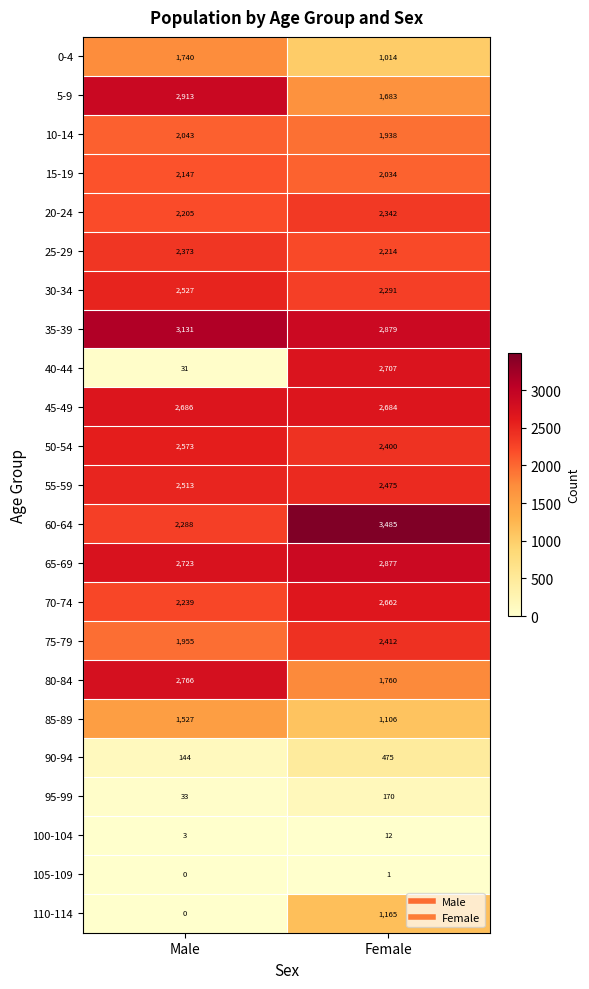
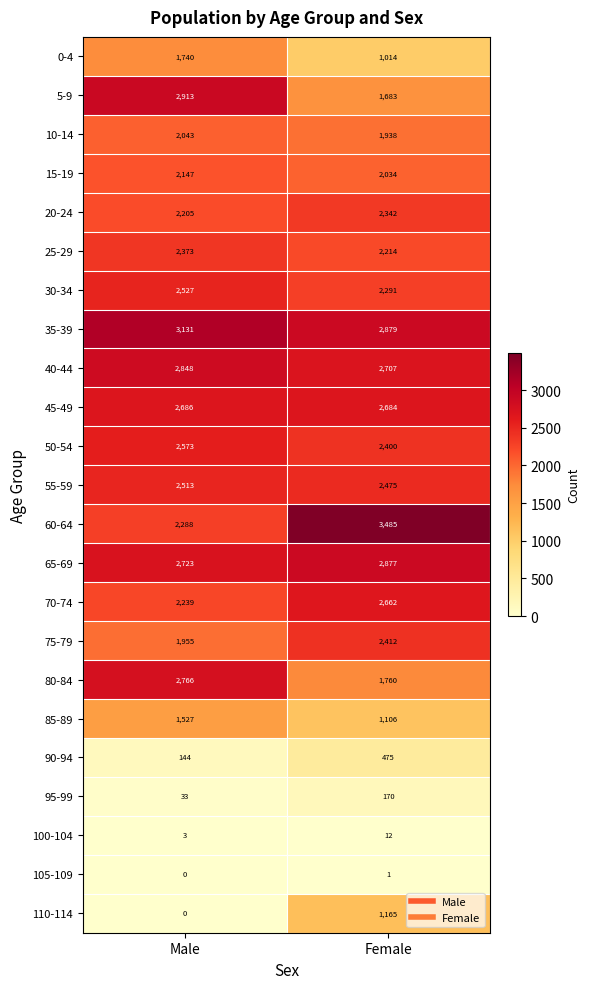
40-44, Male: 31 -> 2,848
